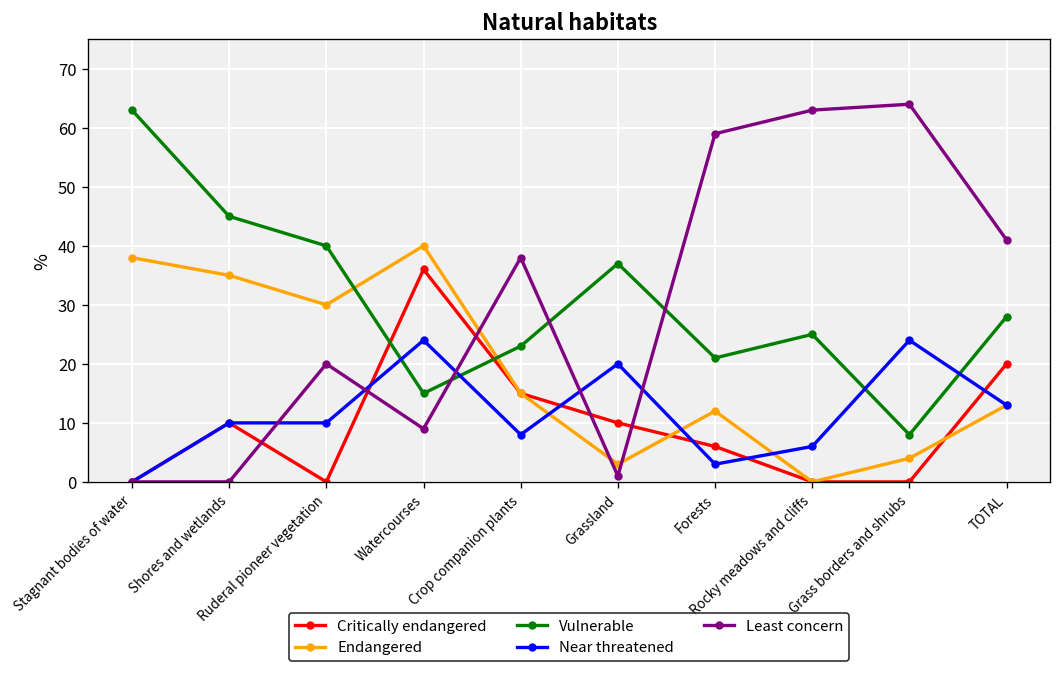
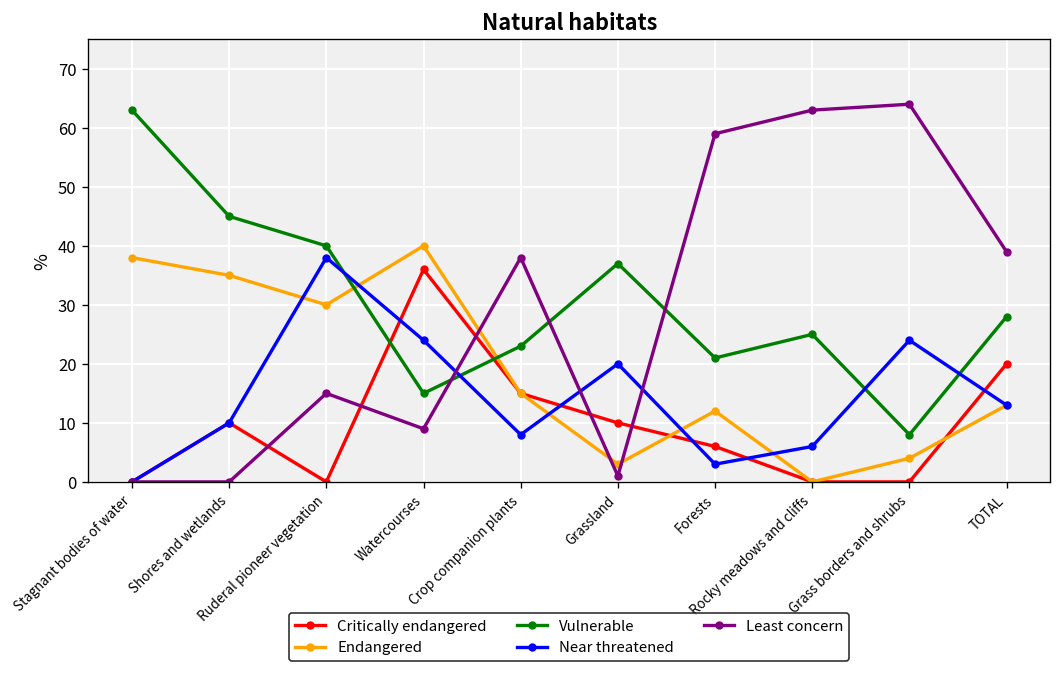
Near threatened, Ruderal pioneer vegetation: 10 -> 38
Least concern, Ruderal pioneer vegetation: 20 -> 15
Least concern, TOTAL: 41 -> 39
